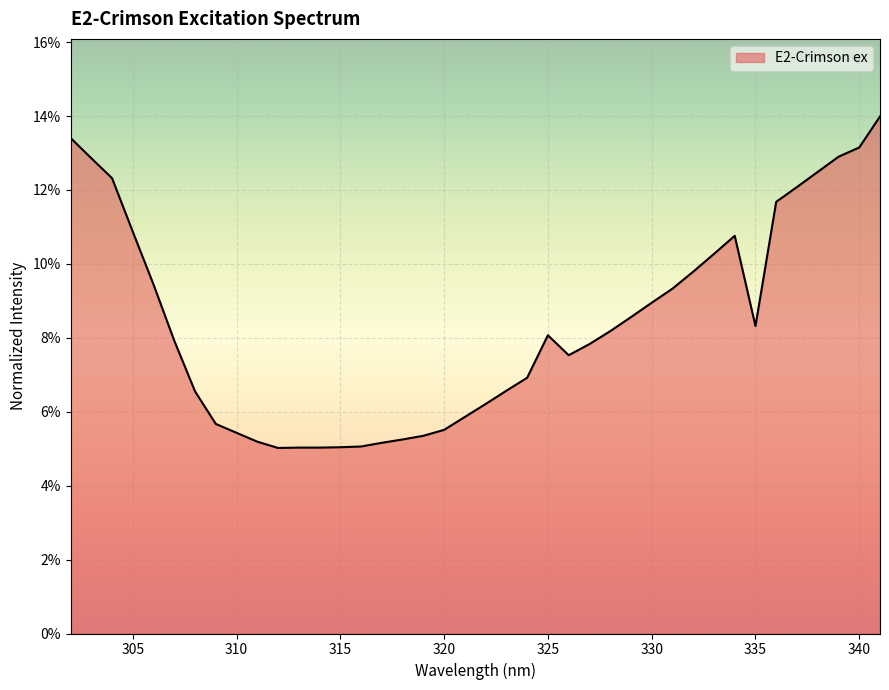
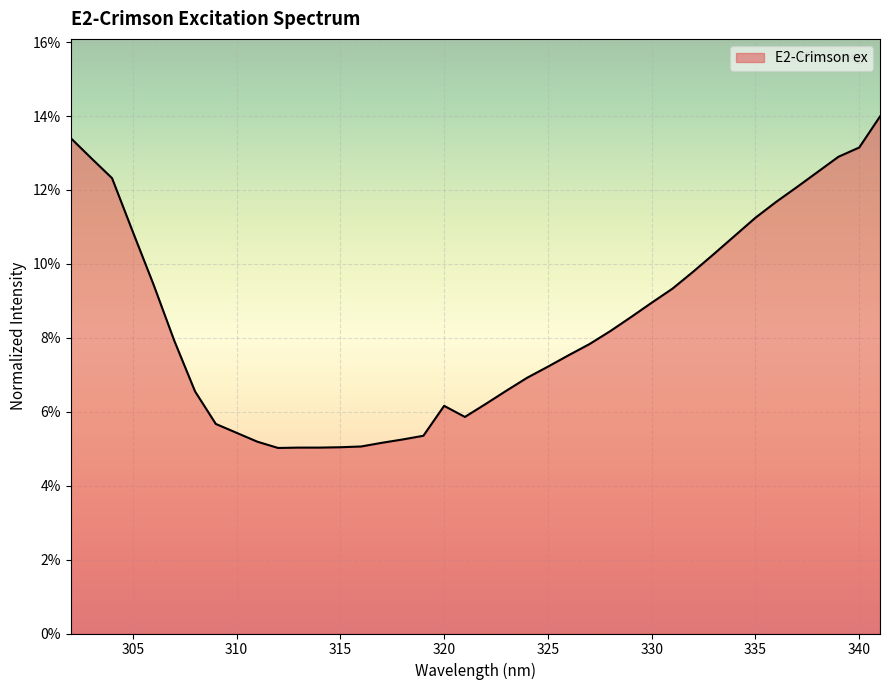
320: 5.5% -> 6.2%
325: 8.1% -> 7.2%
335: 8.3% -> 11.3%
